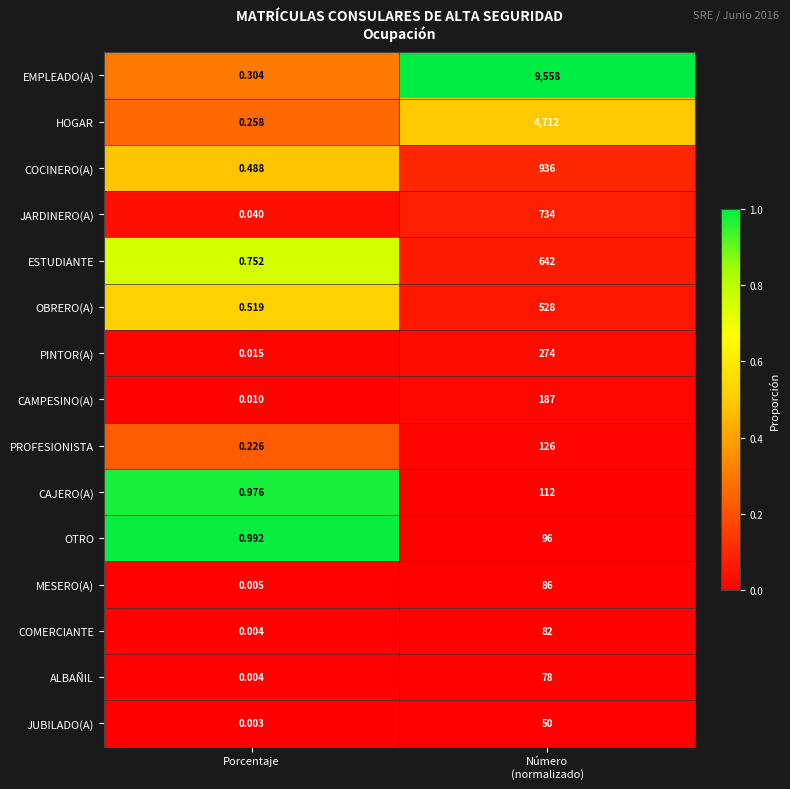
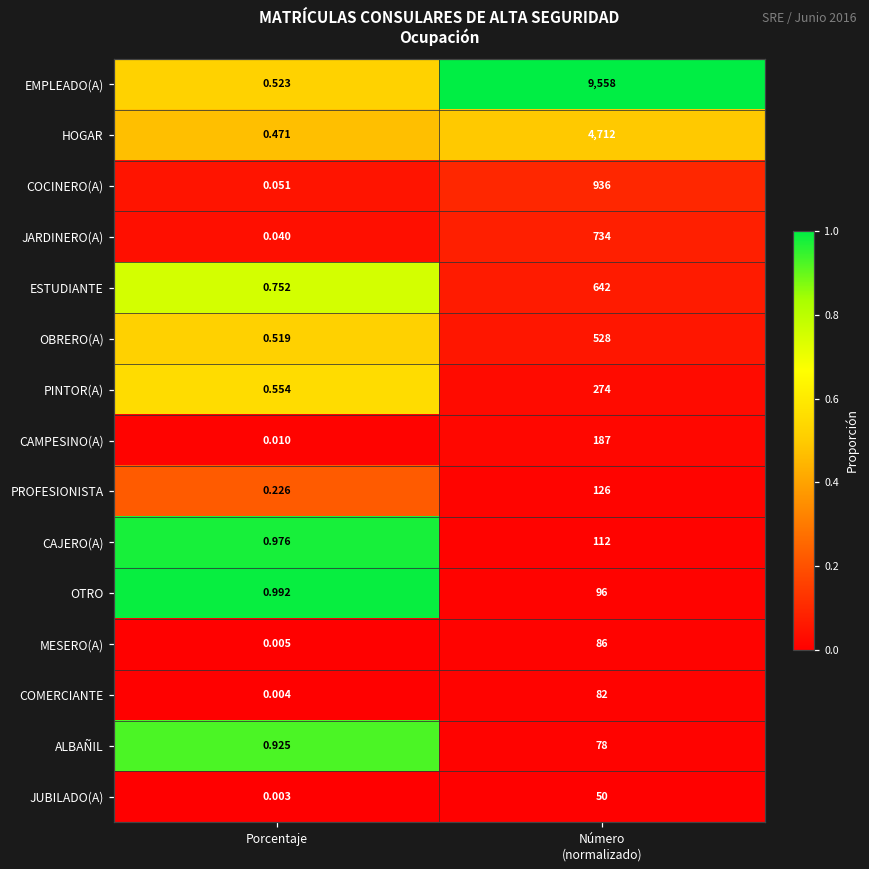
EMPLEADO(A), Porcentaje: 0.304 -> 0.523
HOGAR, Porcentaje: 0.258 -> 0.471
COCINERO(A), Porcentaje: 0.488 -> 0.051
PINTOR(A), Porcentaje: 0.015 -> 0.554
ALBAÑIL, Porcentaje: 0.004 -> 0.925
